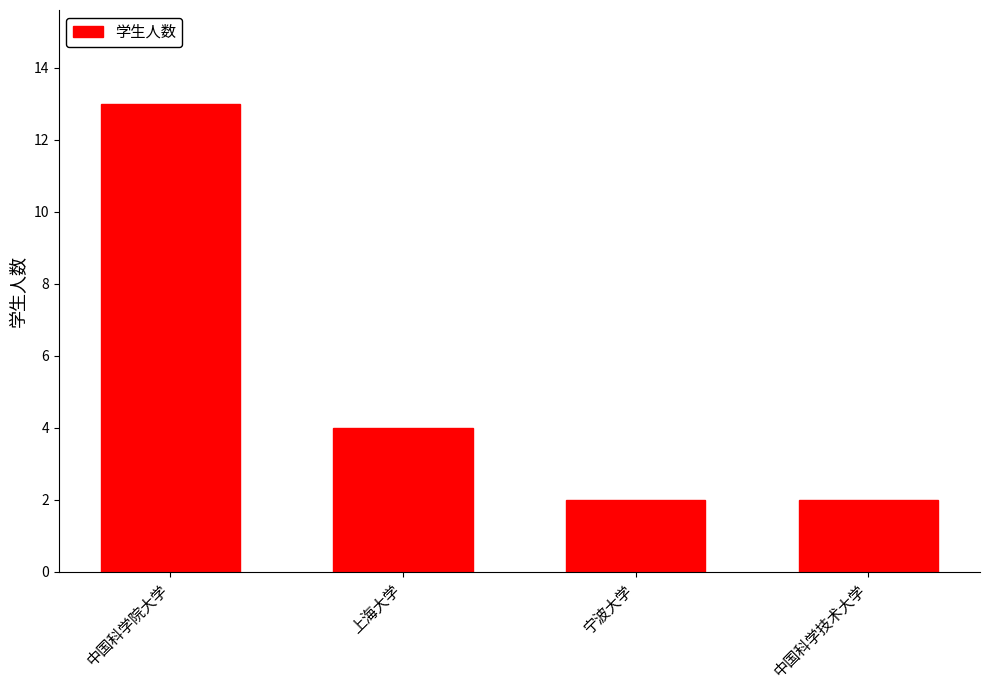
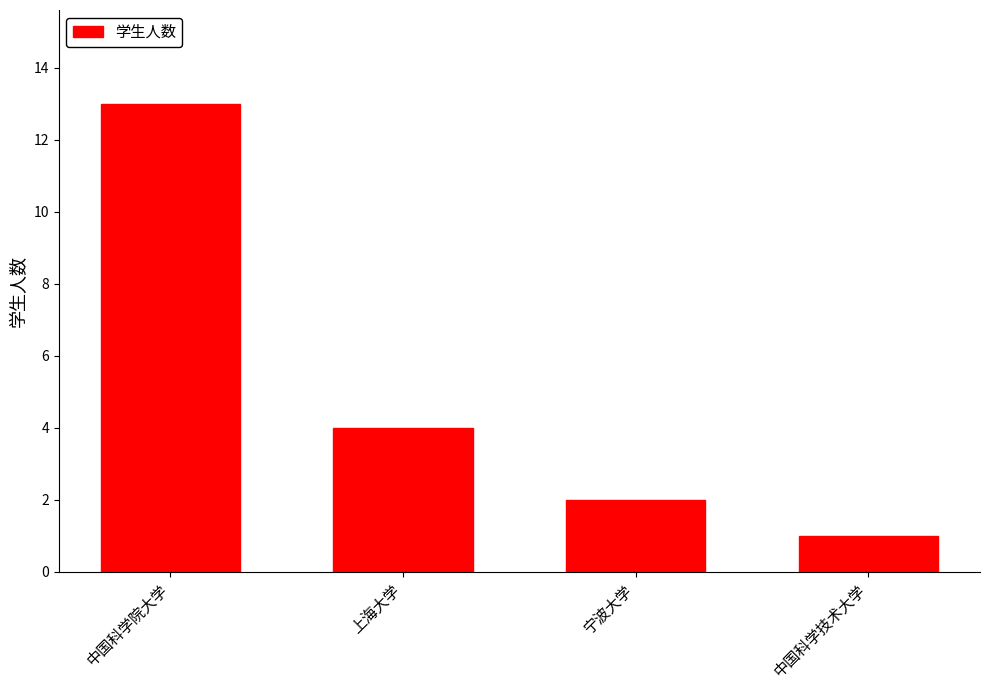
中国科学技术大学: 2 -> 1
